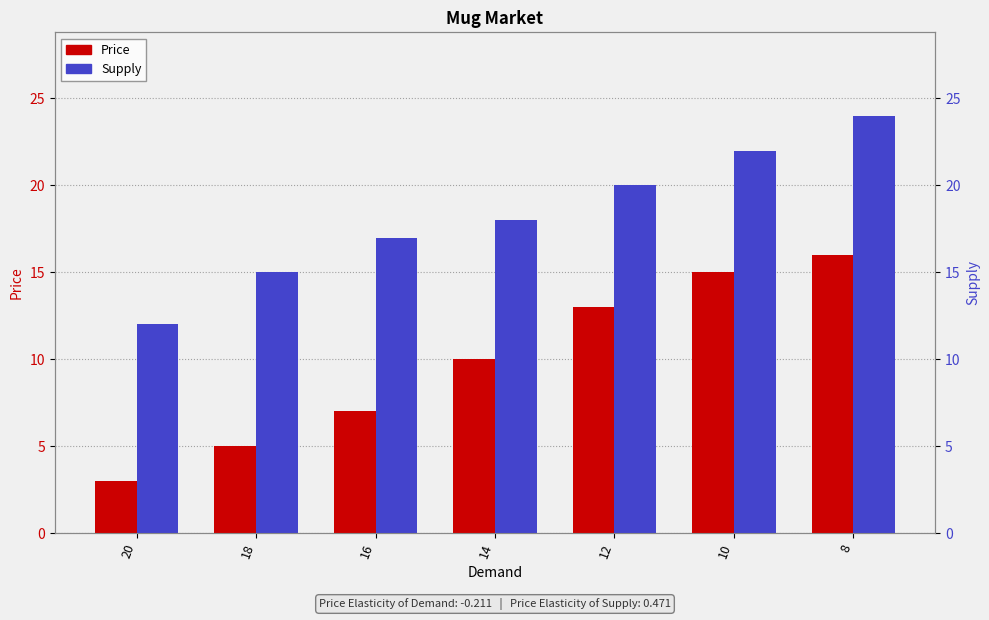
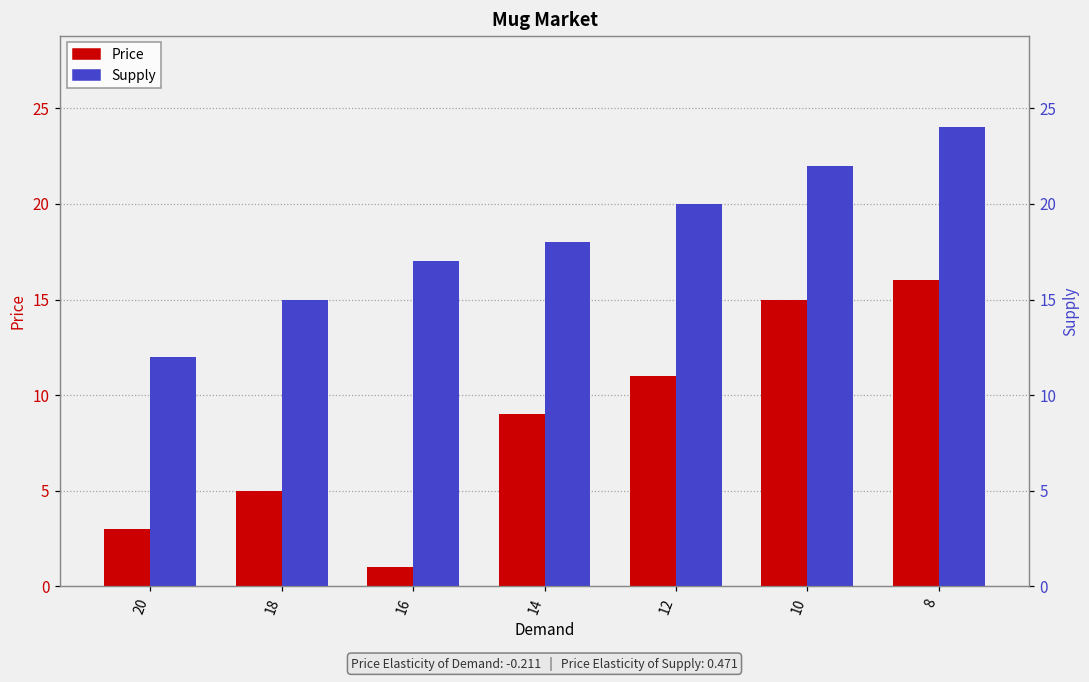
Price, 16: 7 -> 1
Price, 14: 10 -> 9
Price, 12: 13 -> 11
